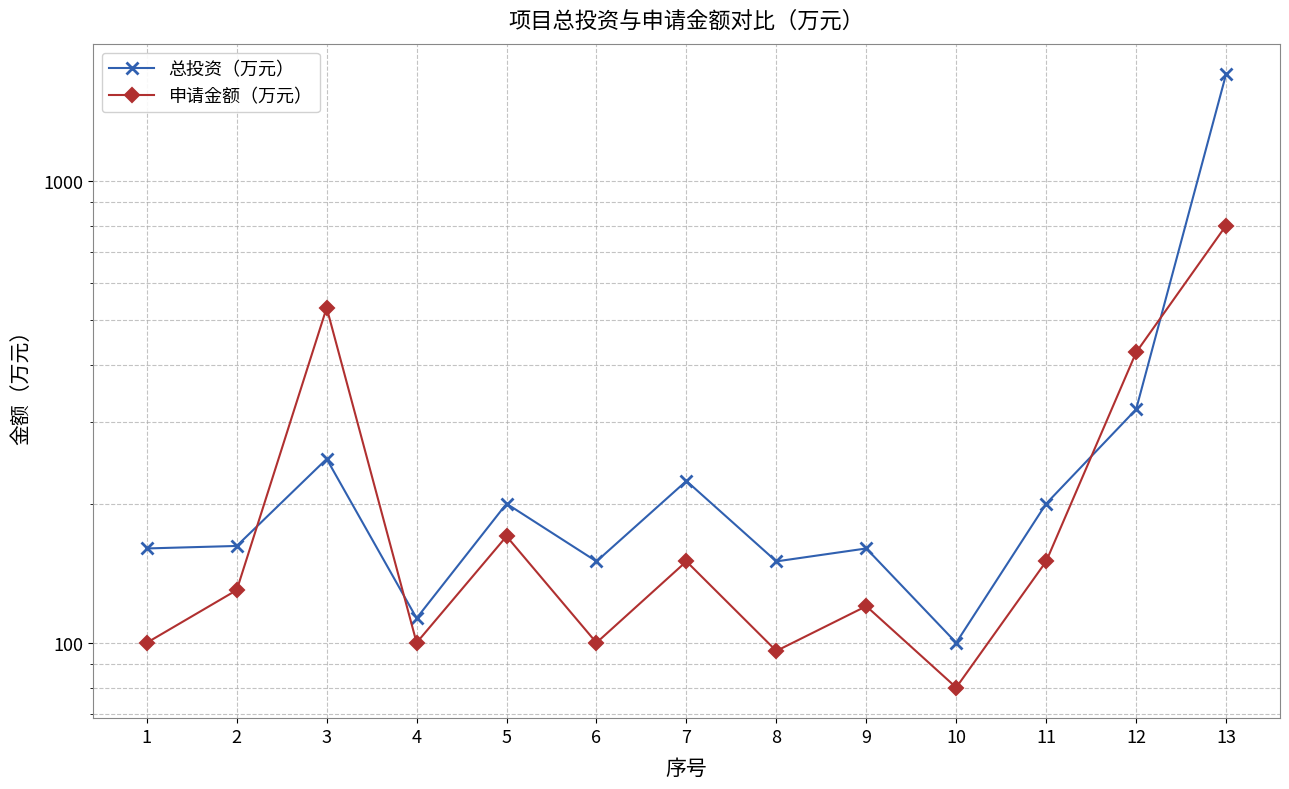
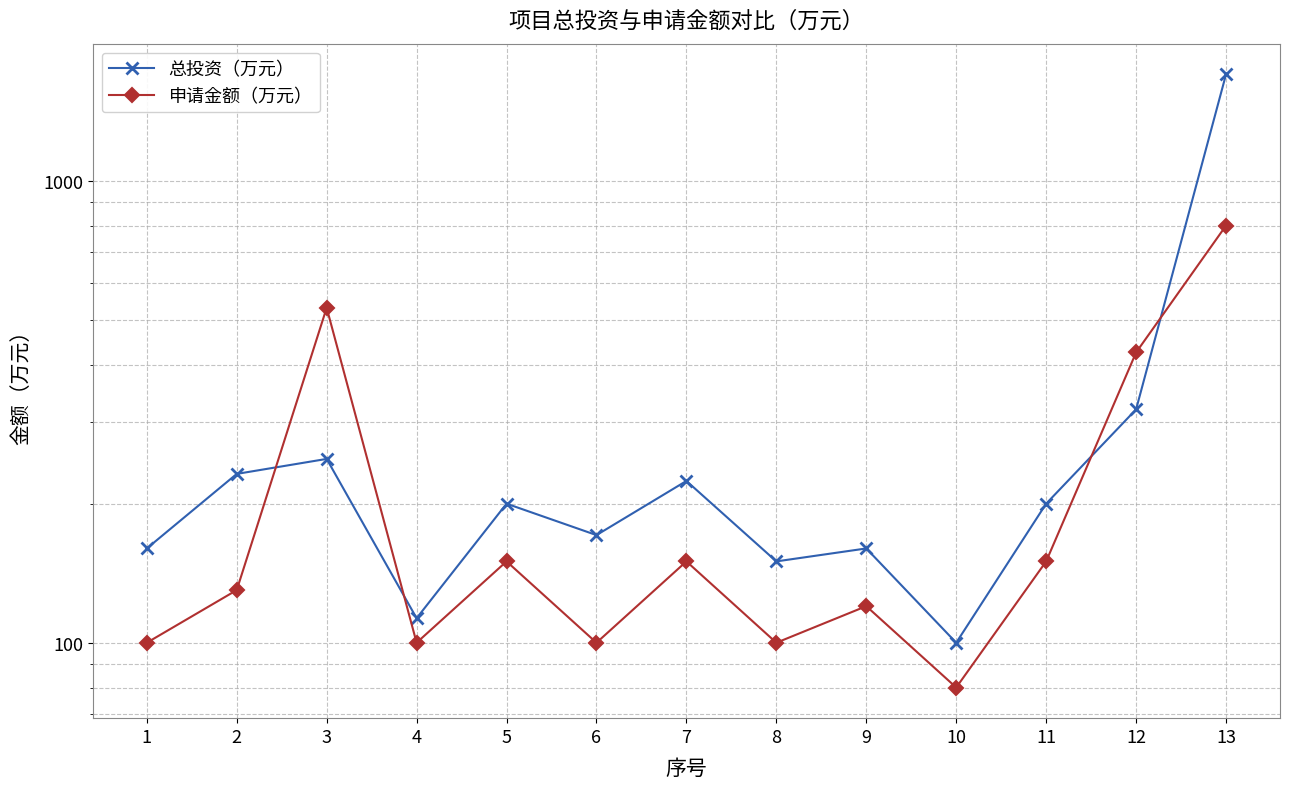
总投资（万元）, 2: 162 -> 230
申请金额（万元）, 5: 170 -> 150
总投资（万元）, 6: 150 -> 171
申请金额（万元）, 8: 96 -> 100
